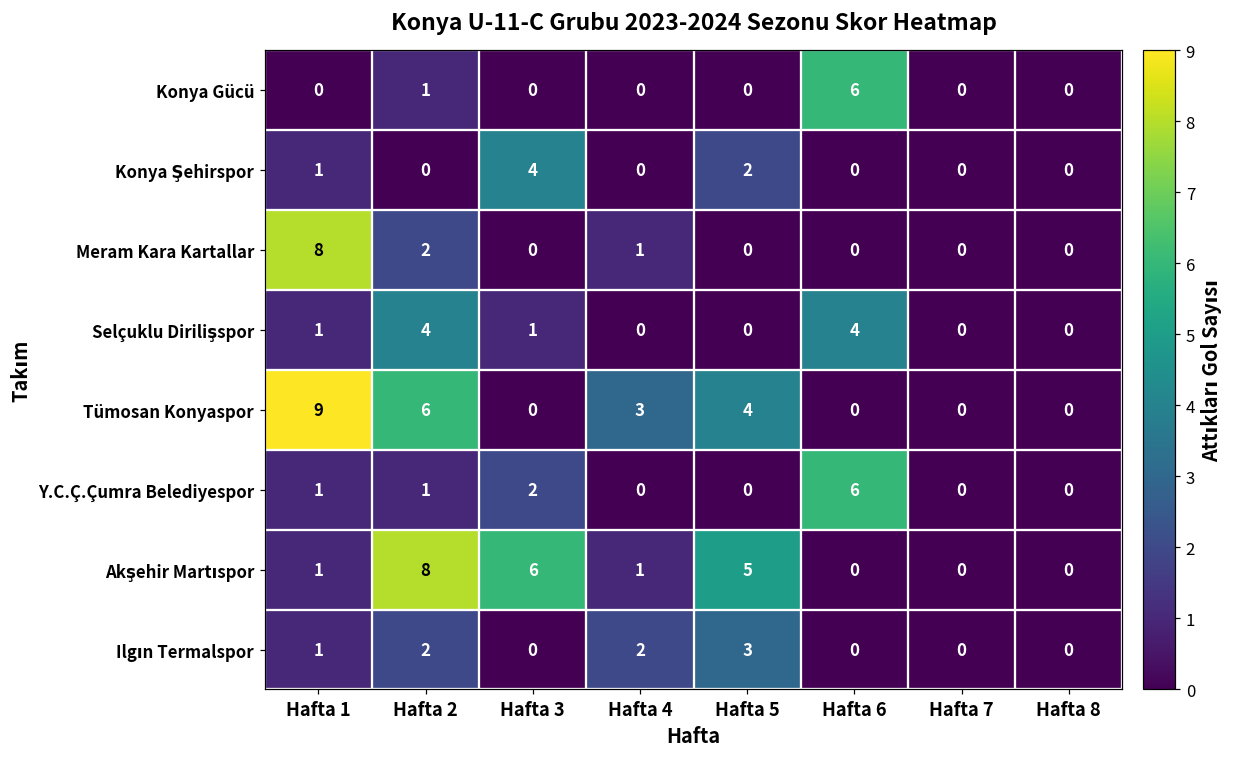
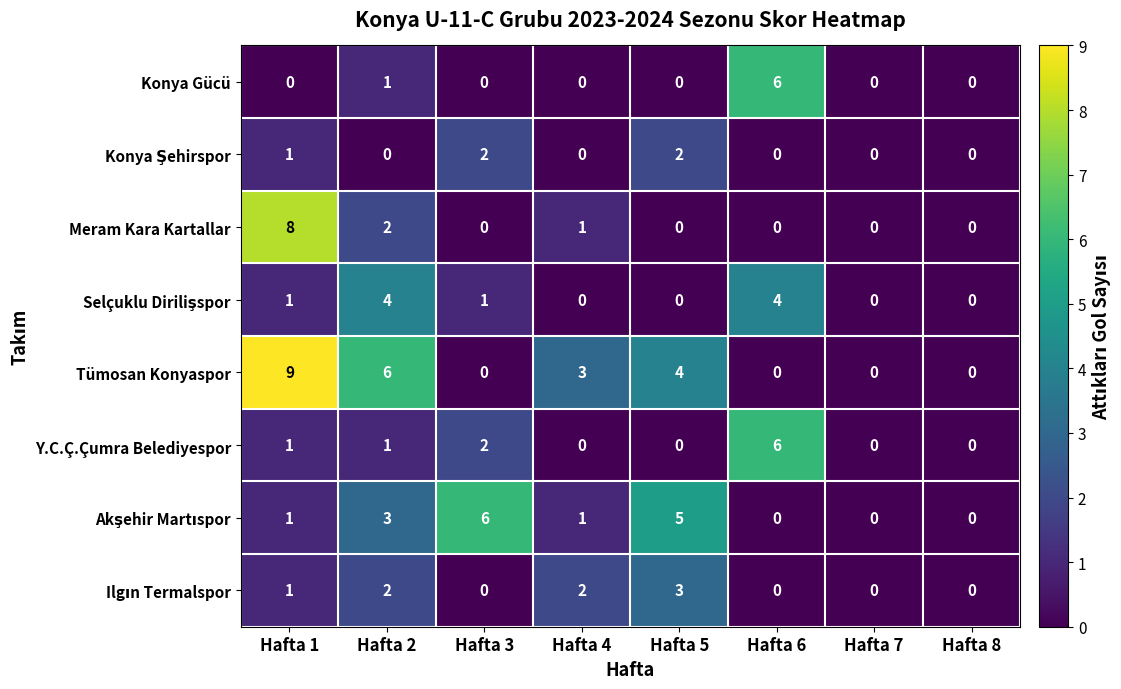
Konya Şehirspor, Hafta 3: 4 -> 2
Akşehir Martıspor, Hafta 2: 8 -> 3
